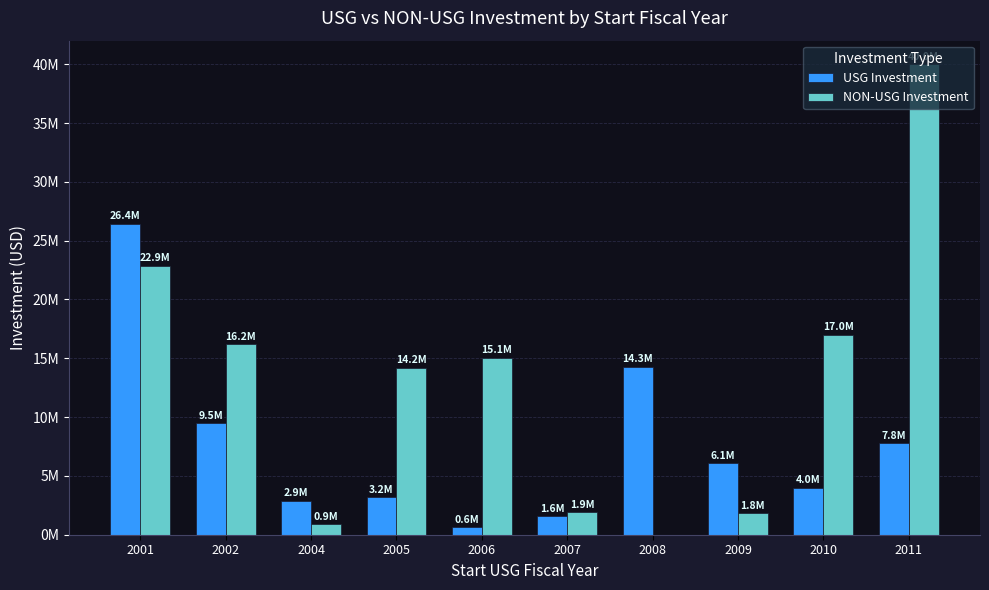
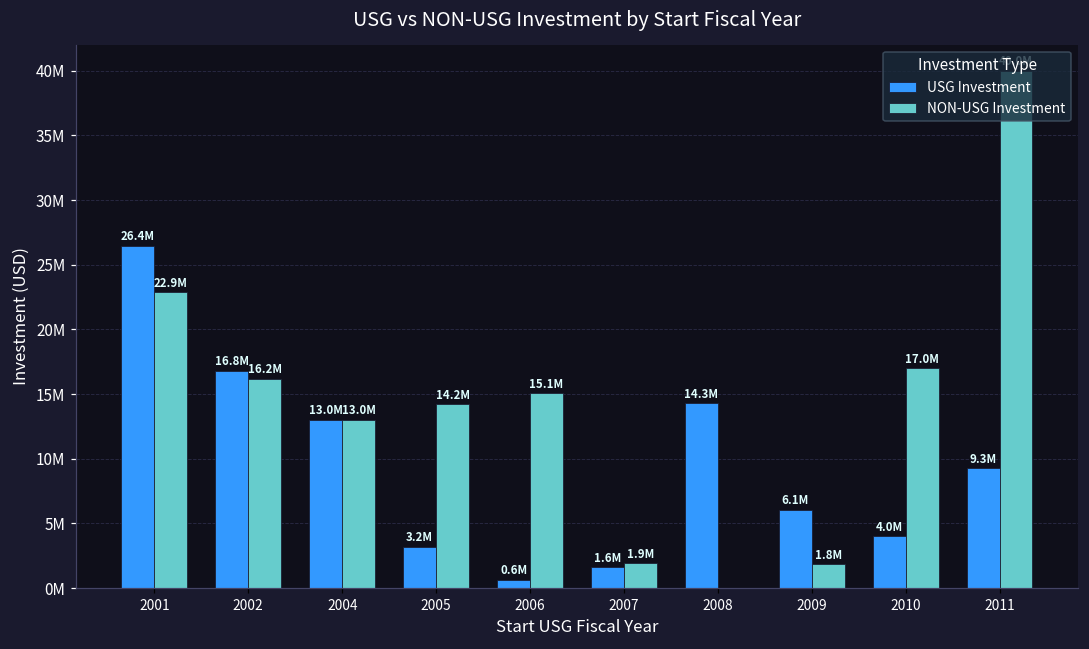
USG Investment, 2002: 9.5M -> 16.8M
USG Investment, 2004: 2.9M -> 13.0M
NON-USG Investment, 2004: 0.9M -> 13.0M
USG Investment, 2011: 7.8M -> 9.3M
